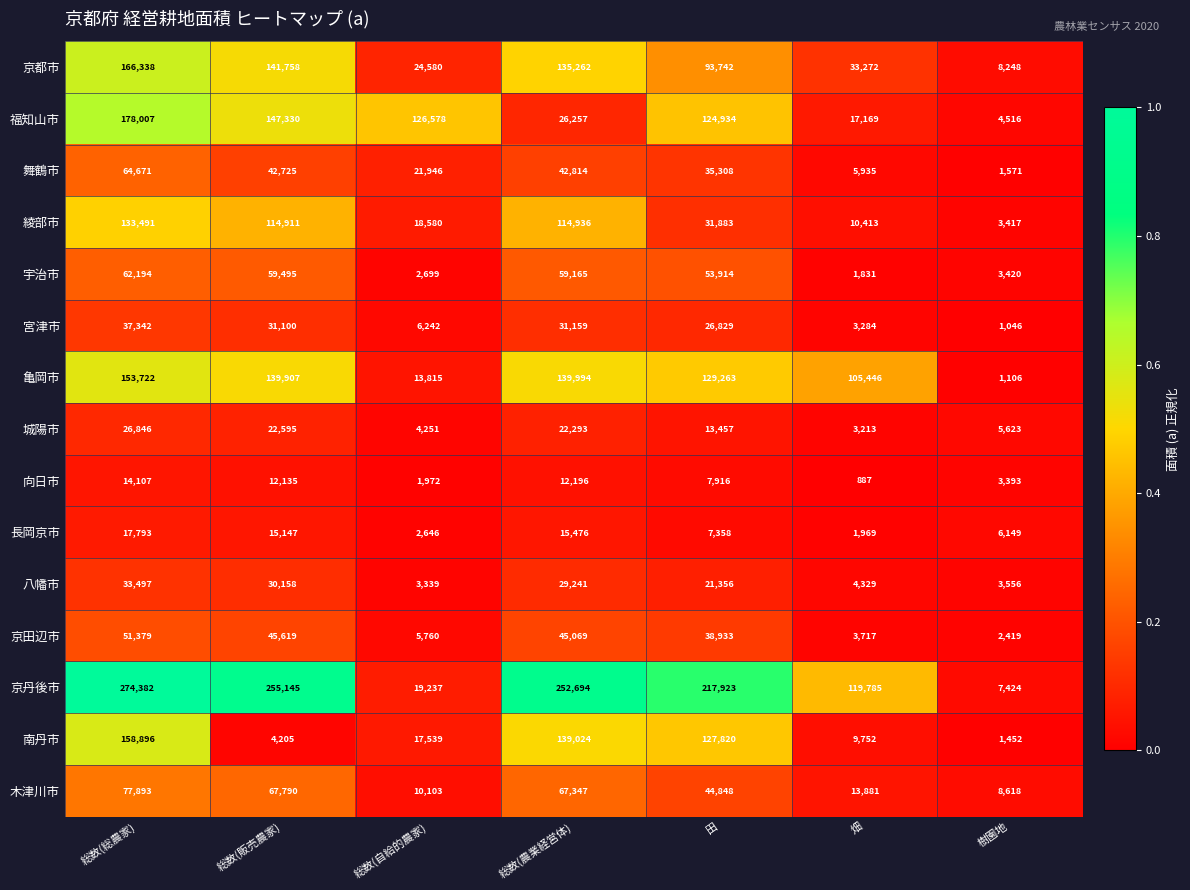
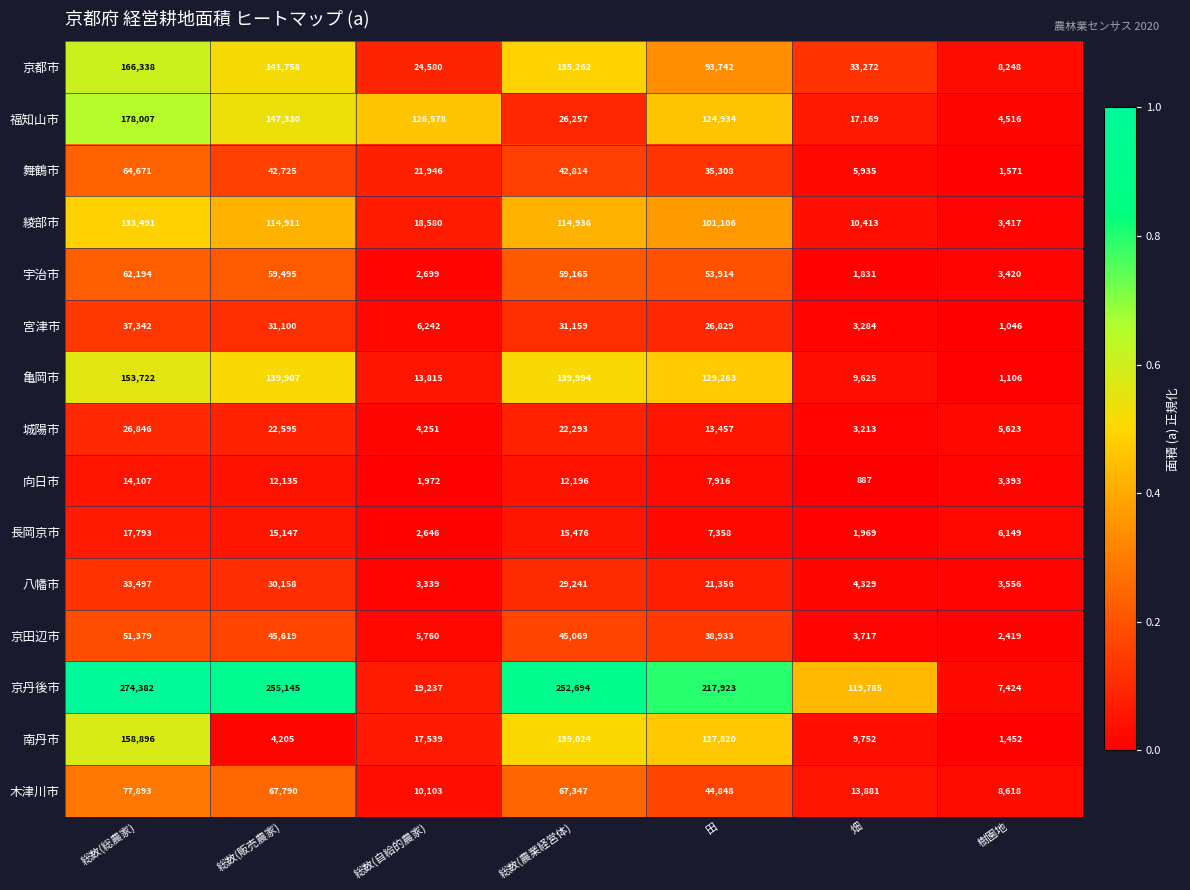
綾部市, 田: 31,883 -> 101,106
亀岡市, 畑: 105,446 -> 9,625
